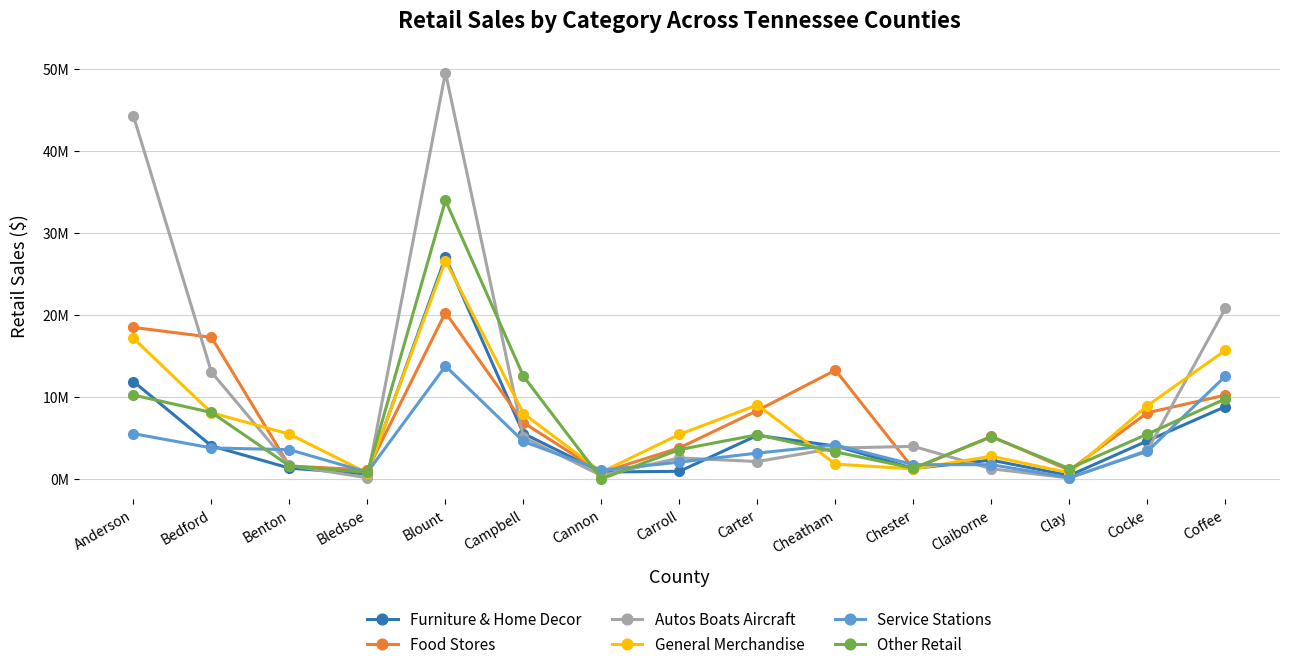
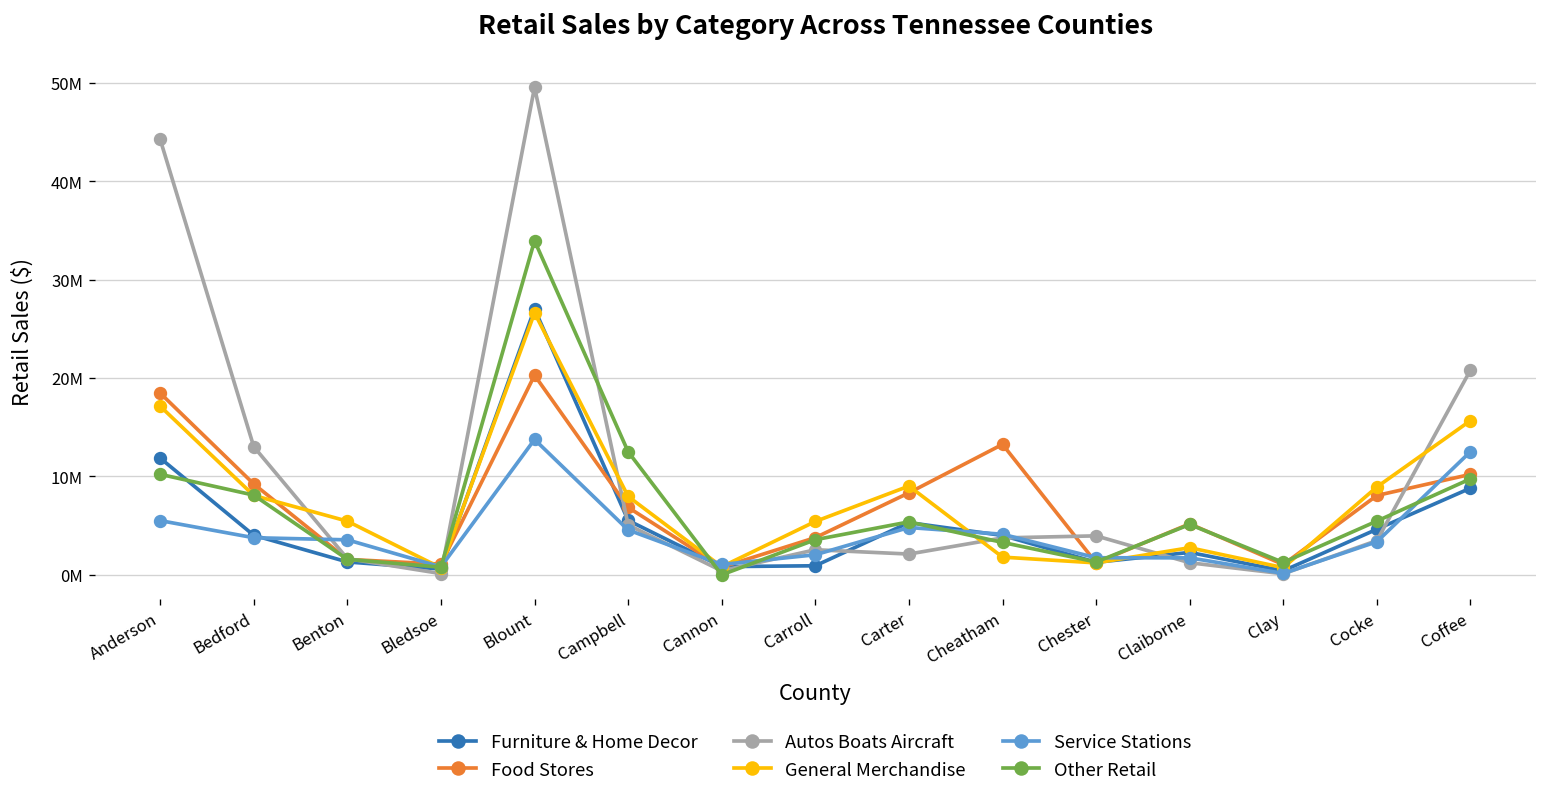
Food Stores, Bedford: 17000000 -> 9000000
Service Stations, Carter: 3000000 -> 5000000
